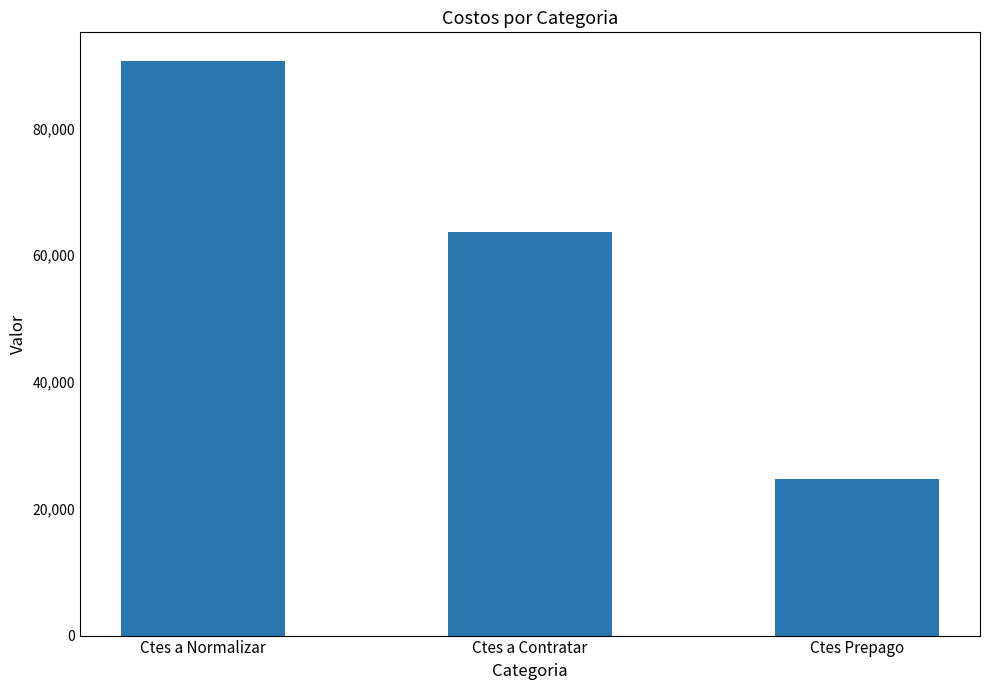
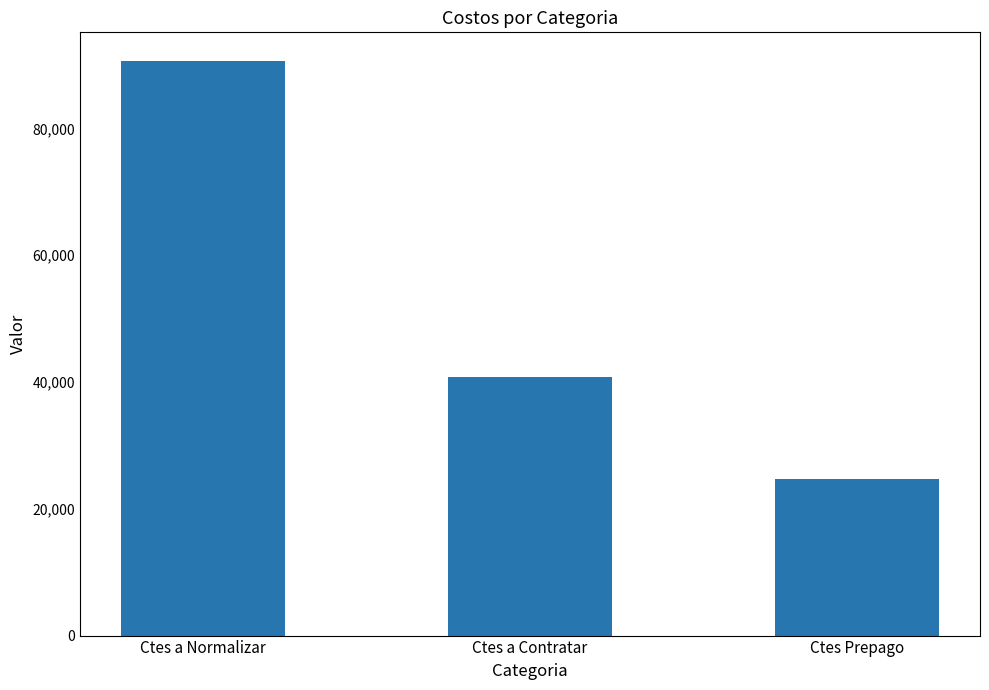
Ctes a Contratar: 64,000 -> 41,000
